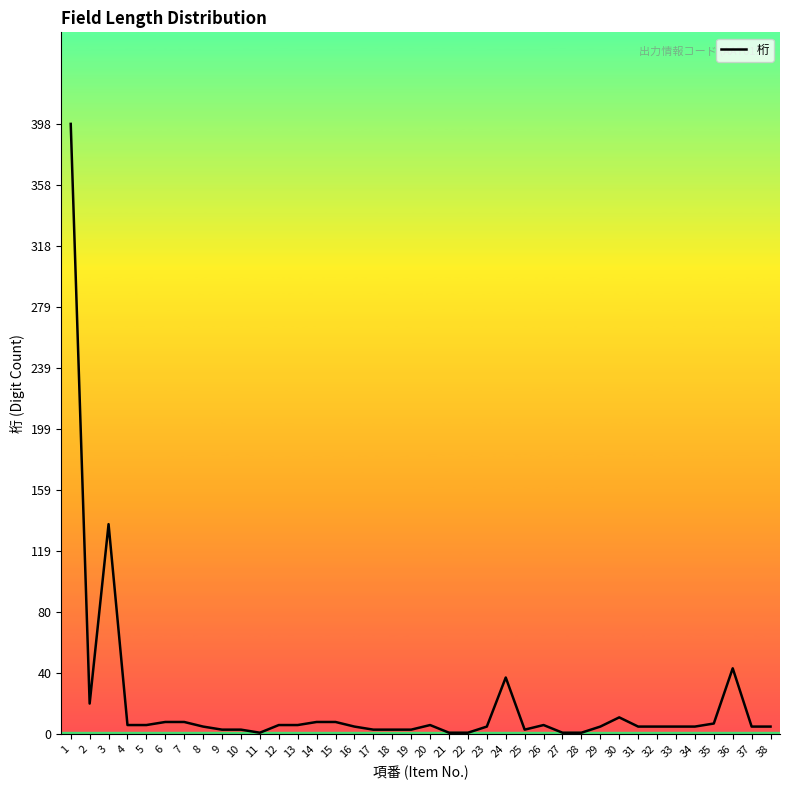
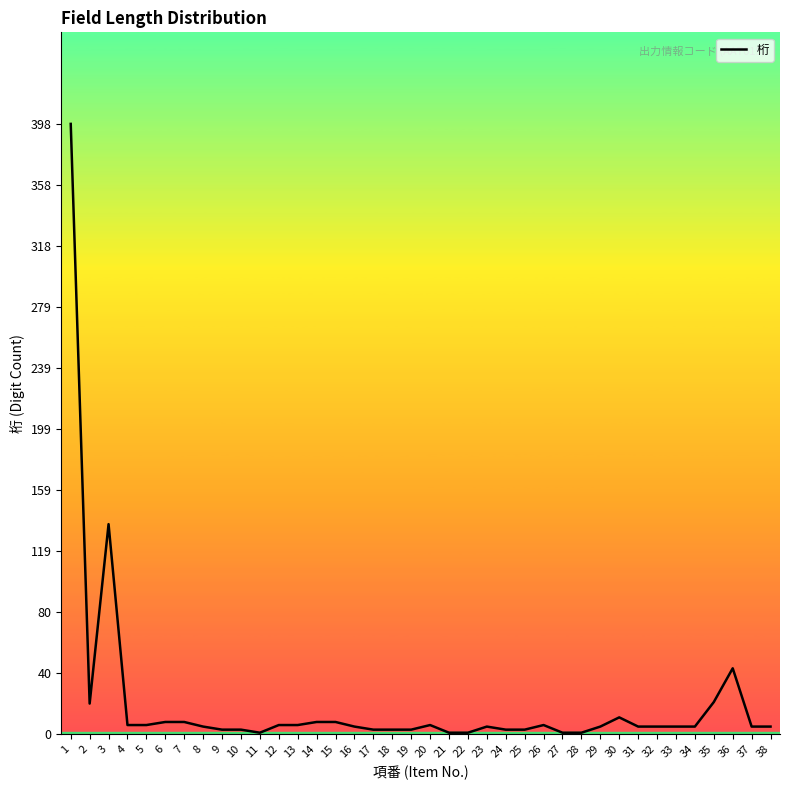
24: 37 -> 3
35: 7 -> 21
